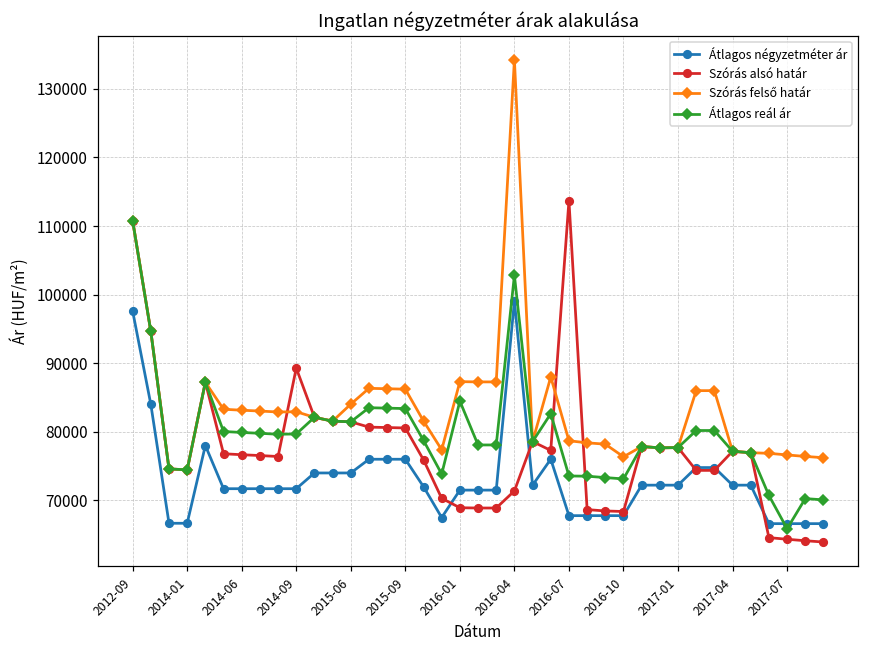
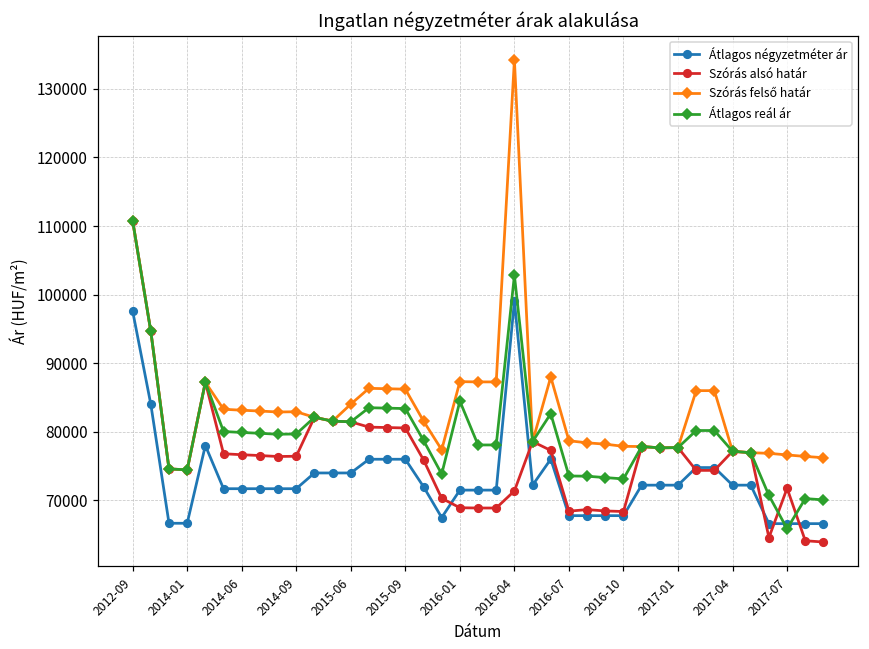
Szórás alsó határ, 2014-09: 89000 -> 76000
Szórás alsó határ, 2016-07: 114000 -> 68000
Szórás felső határ, 2016-10: 76000 -> 78000
Szórás alsó határ, 2017-07: 64000 -> 72000
